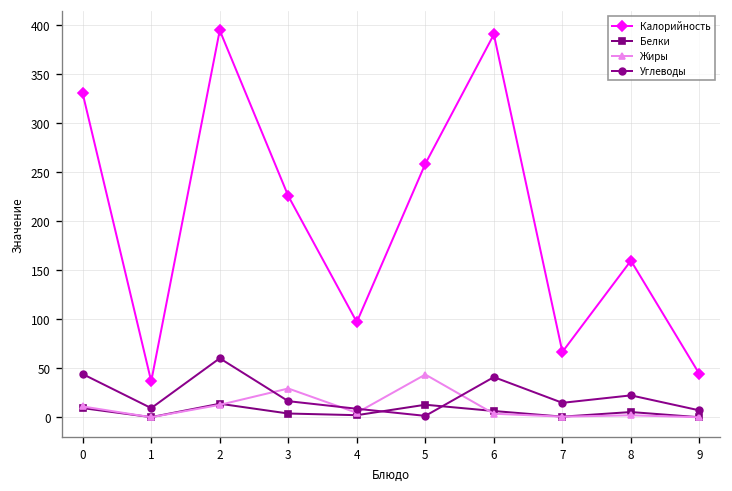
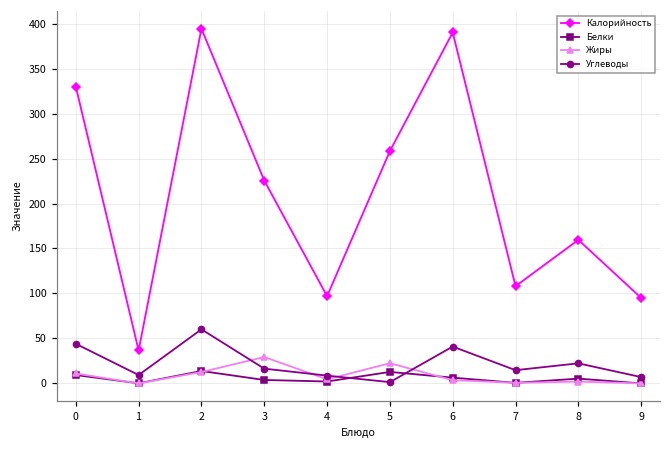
Жиры, 5: 40 -> 20
Калорийность, 7: 70 -> 110
Калорийность, 9: 40 -> 100
